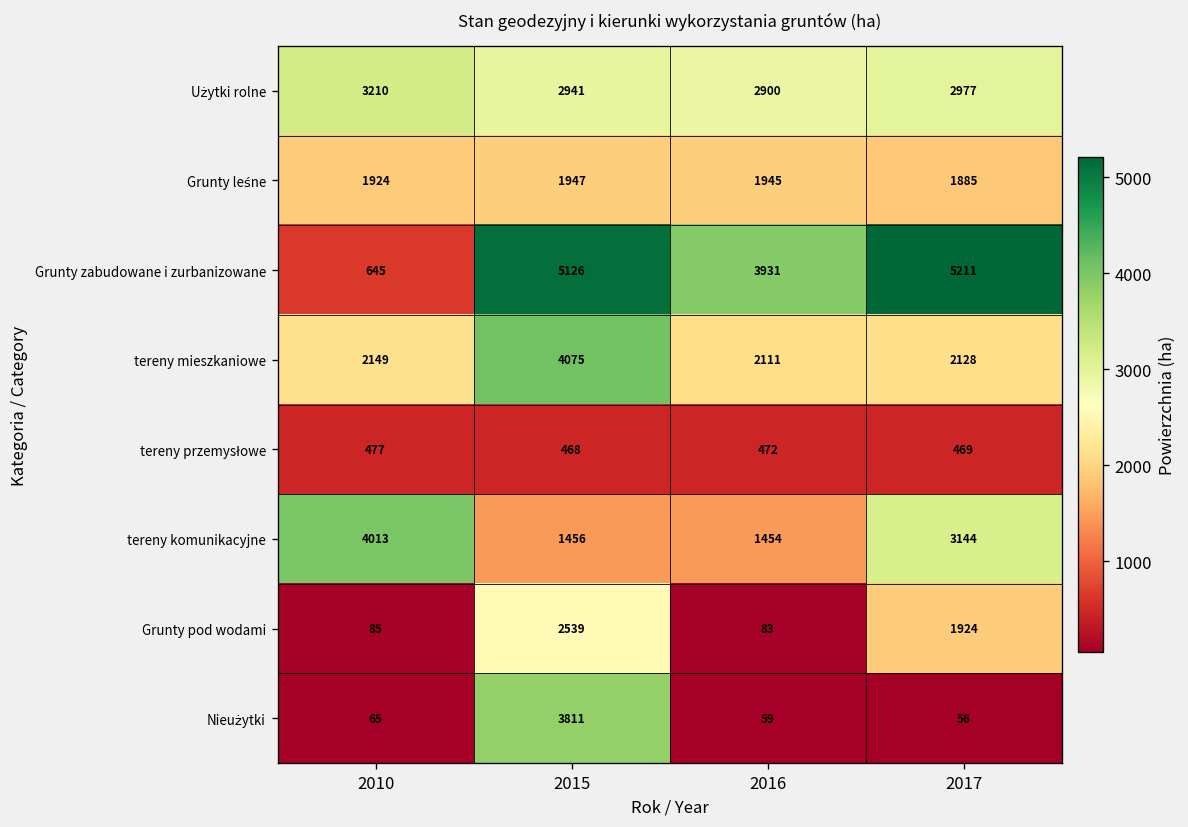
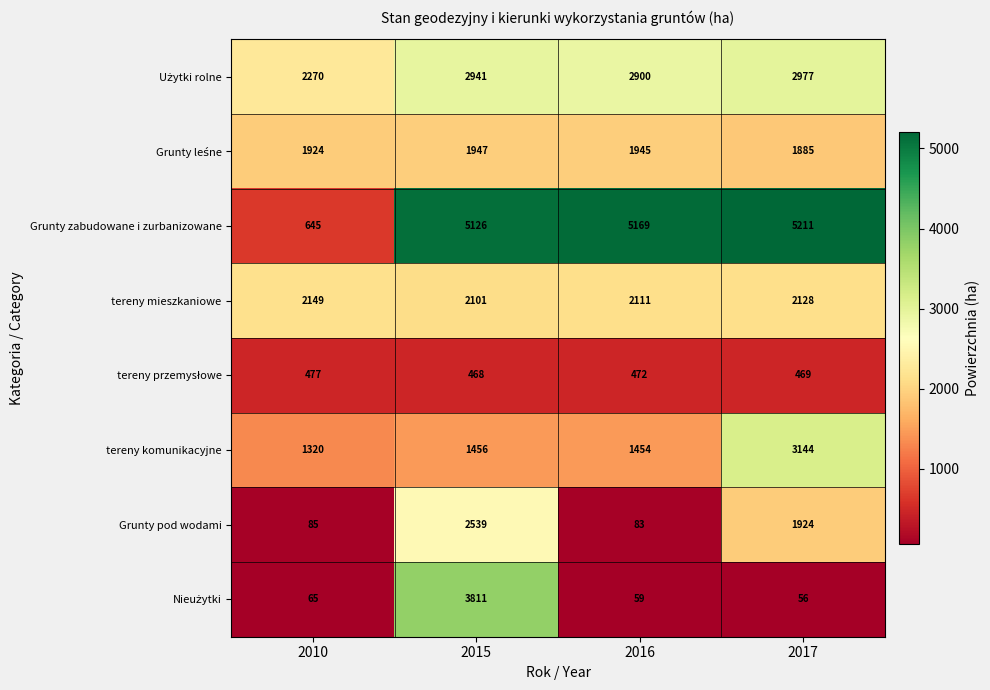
Użytki rolne, 2010: 3210 -> 2270
Grunty zabudowane i zurbanizowane, 2016: 3931 -> 5169
tereny mieszkaniowe, 2015: 4075 -> 2101
tereny komunikacyjne, 2010: 4013 -> 1320
